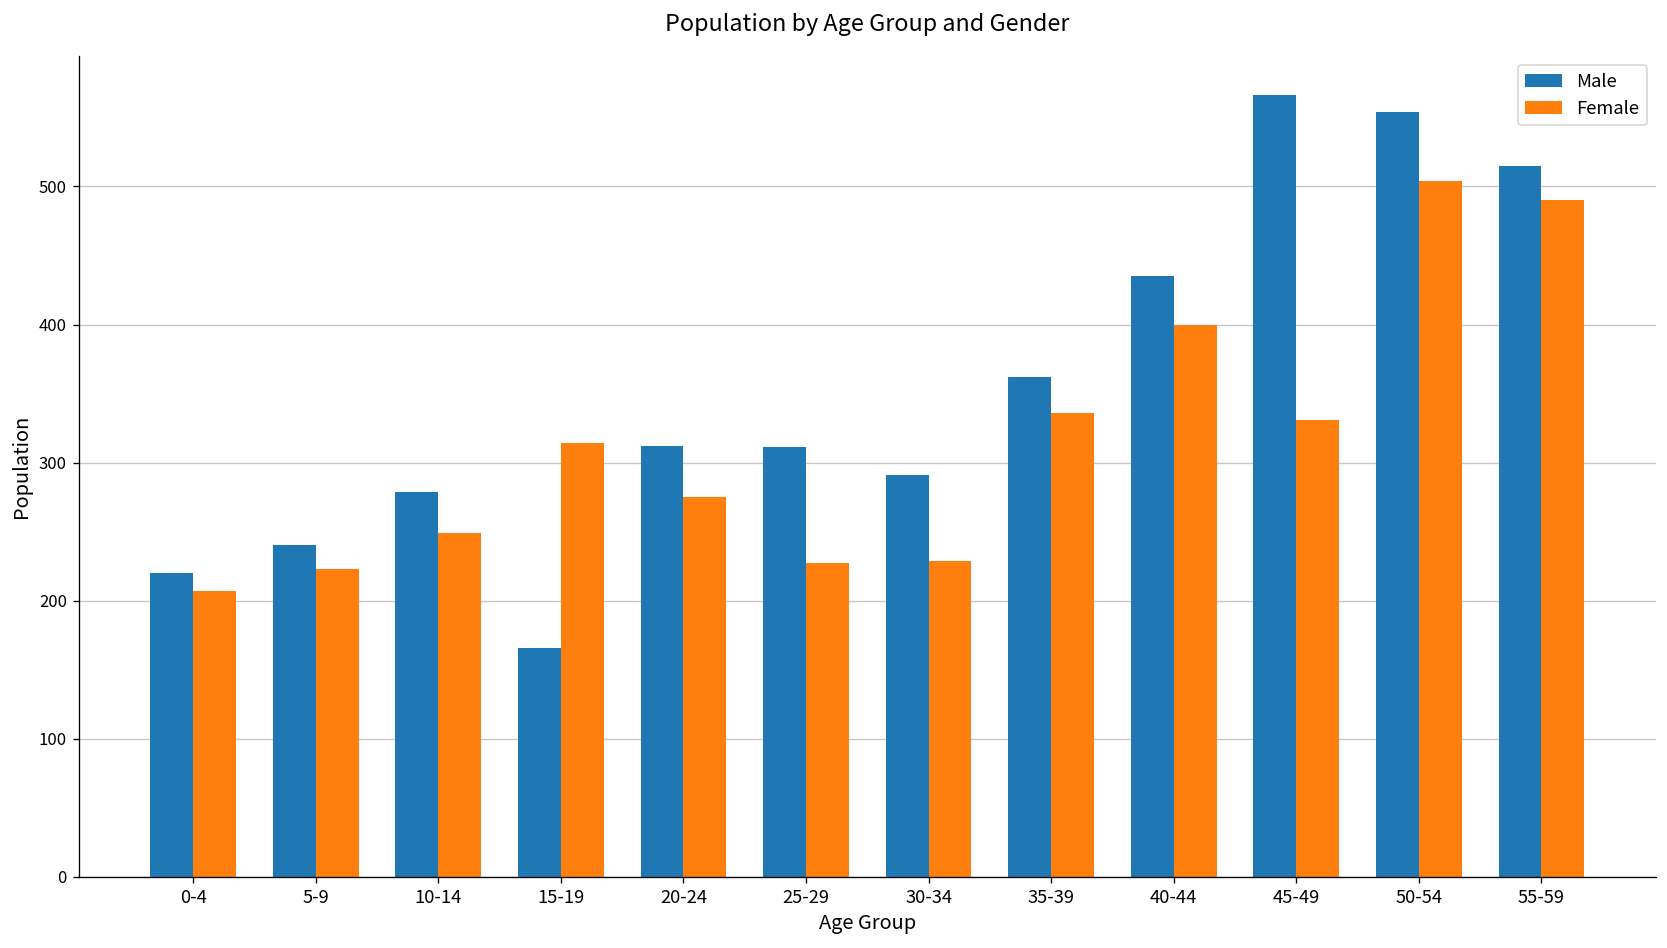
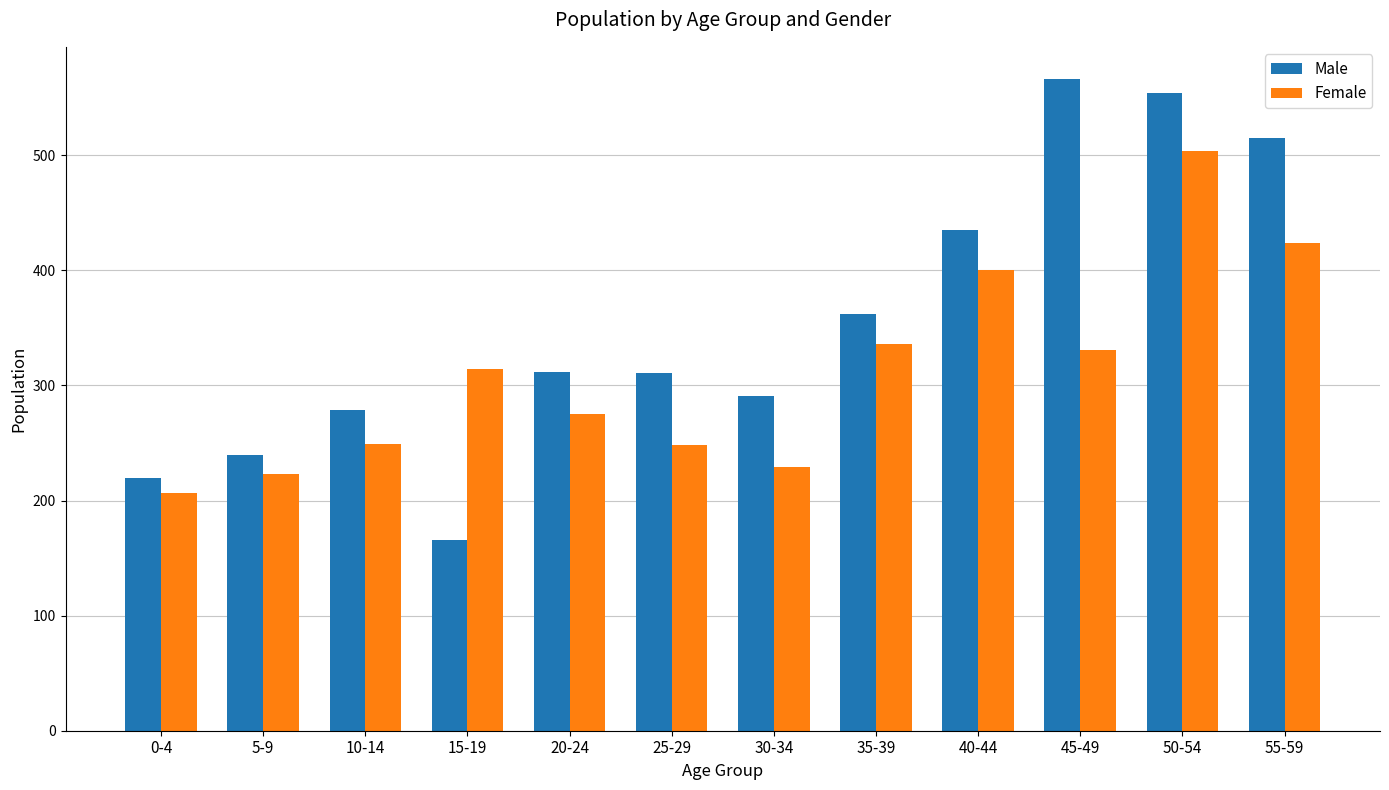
Female, 25-29: 227 -> 248
Female, 55-59: 490 -> 424
